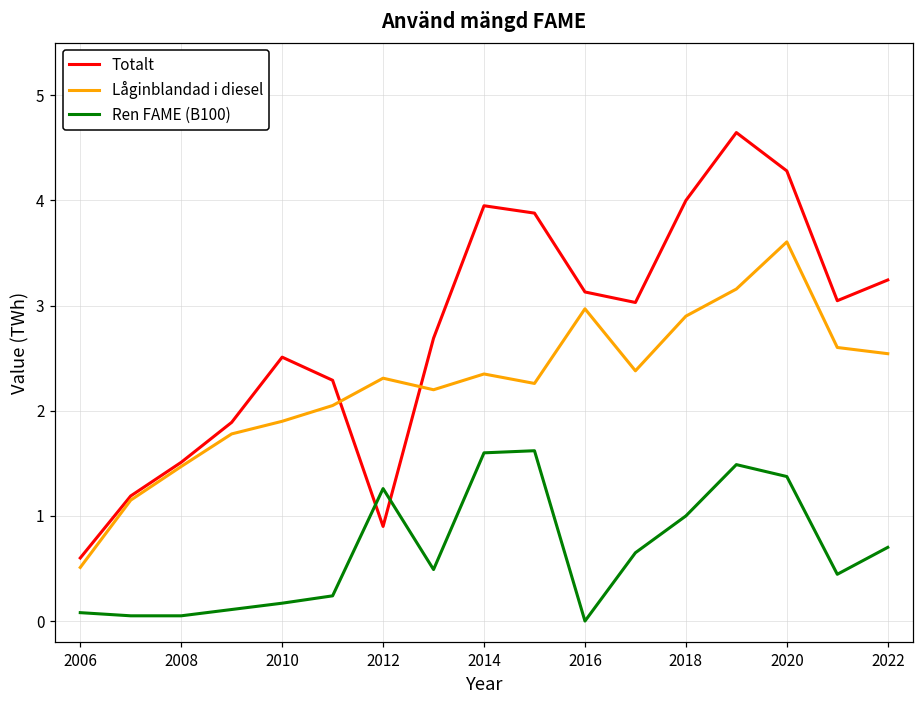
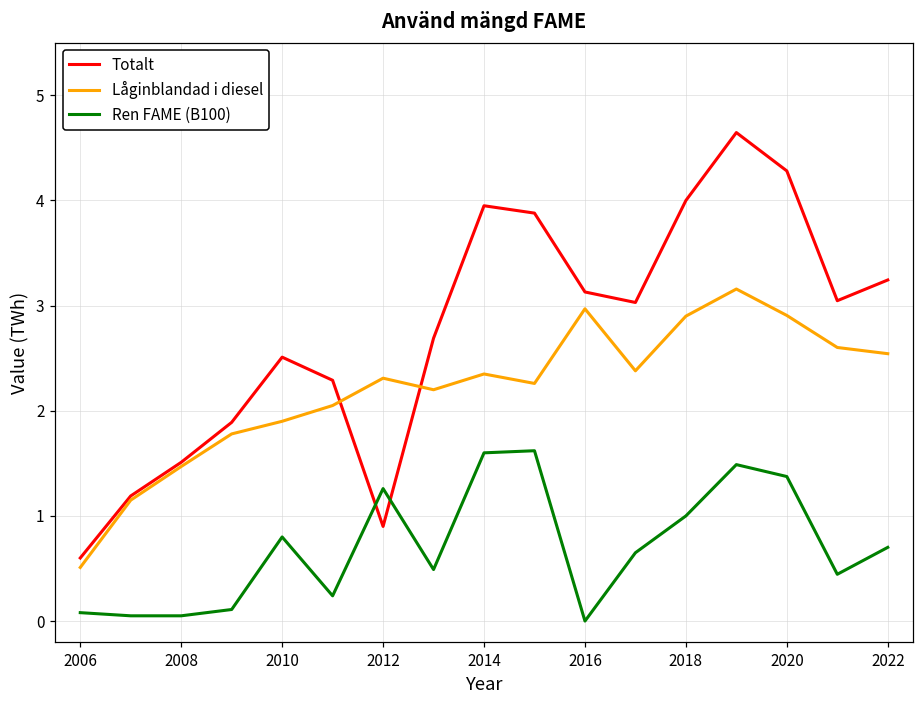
Ren FAME (B100), 2010: 0.2 -> 0.8
Låginblandad i diesel, 2020: 3.6 -> 2.9
